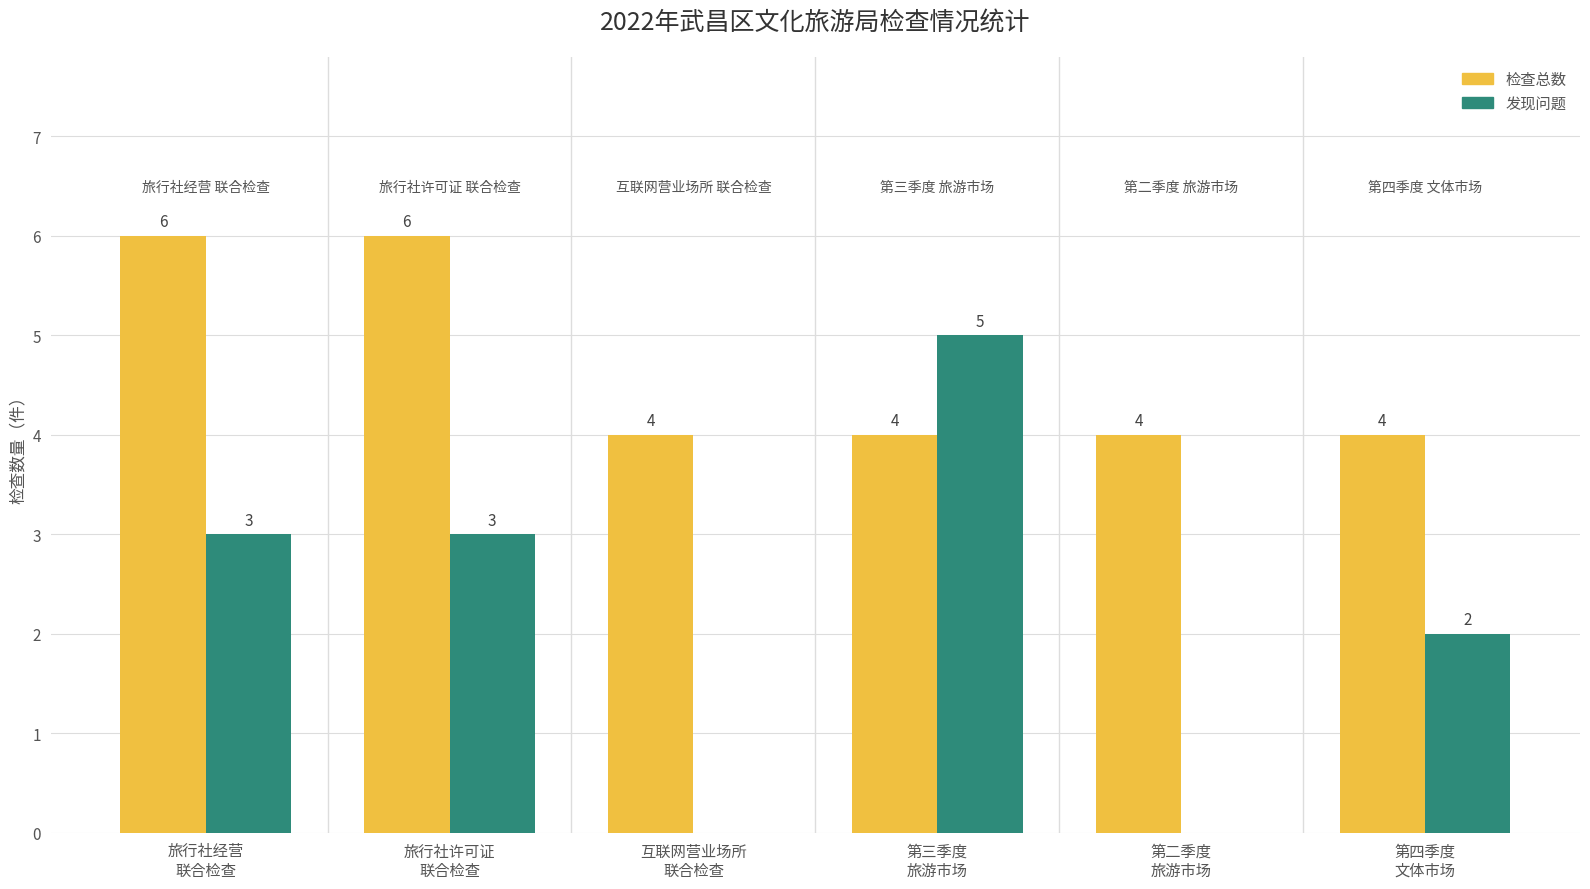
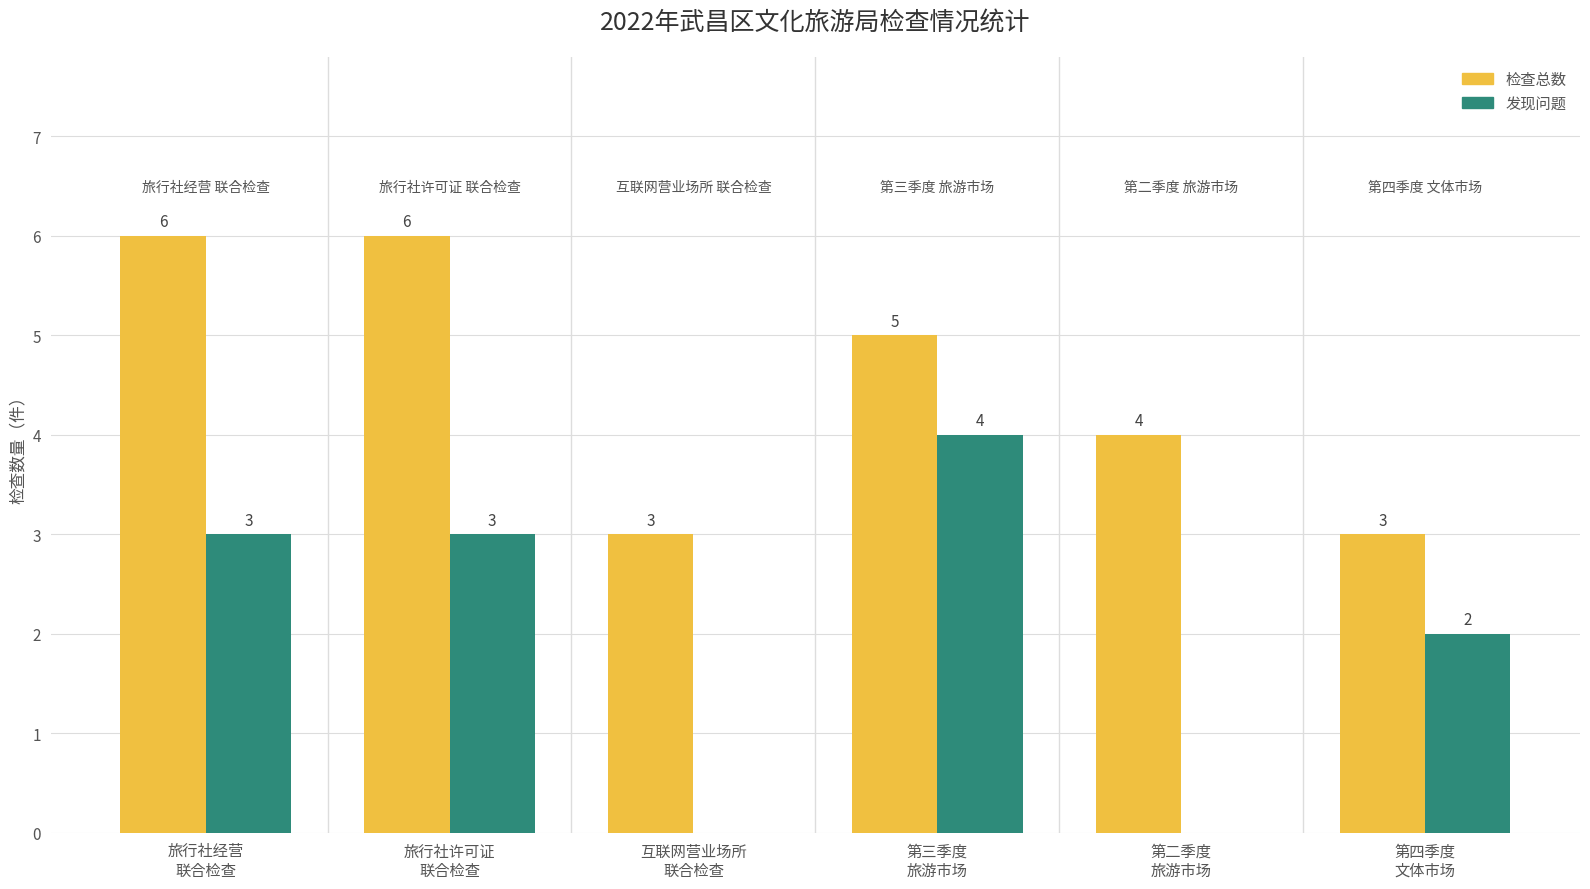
检查总数, 互联网营业场所 联合检查: 4 -> 3
检查总数, 第三季度 旅游市场: 4 -> 5
发现问题, 第三季度 旅游市场: 5 -> 4
检查总数, 第四季度 文体市场: 4 -> 3
